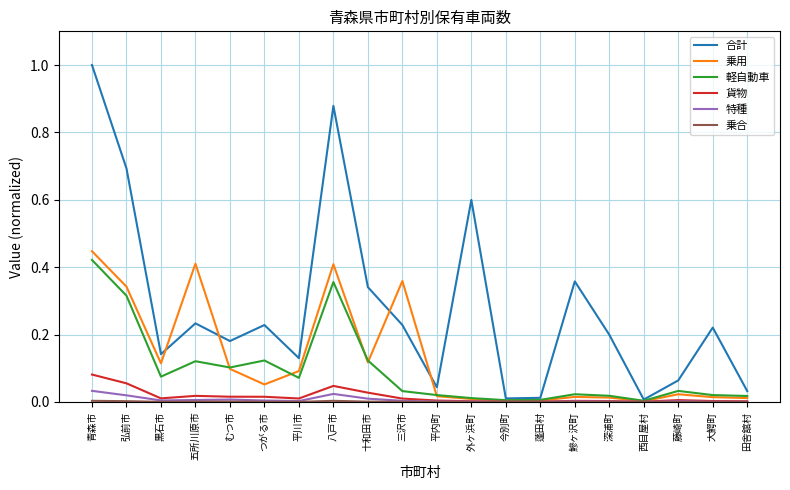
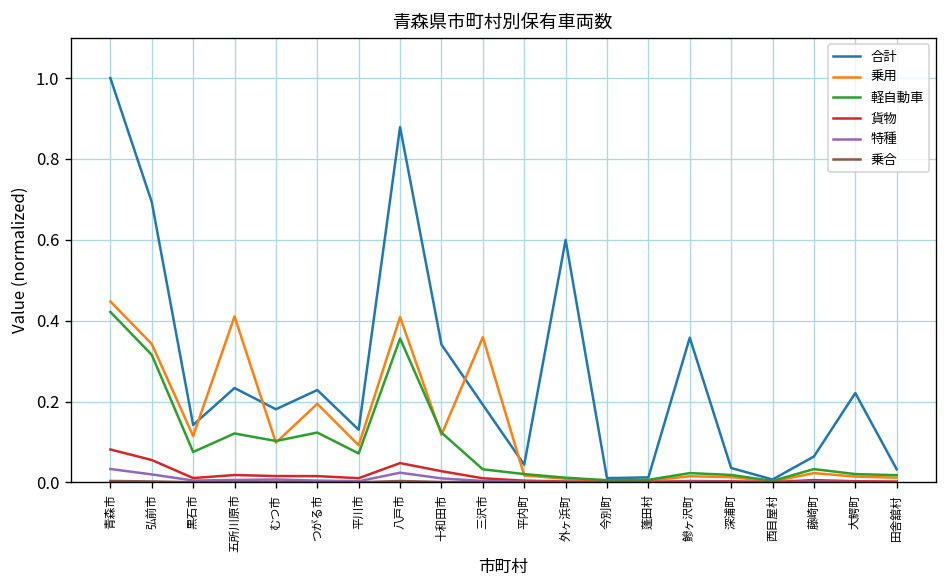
乗用, つがる市: 0.05 -> 0.19
合計, 三沢市: 0.23 -> 0.19
合計, 深浦町: 0.20 -> 0.04
